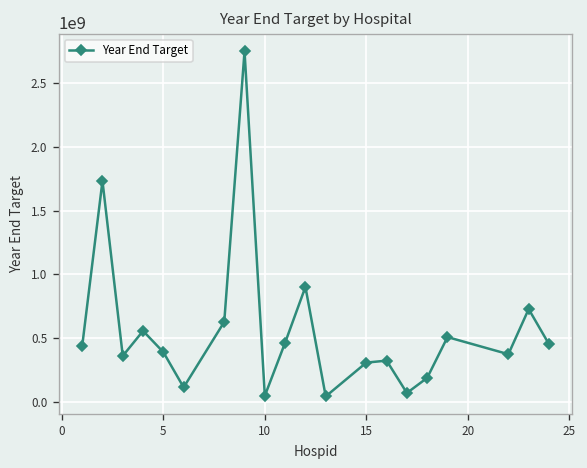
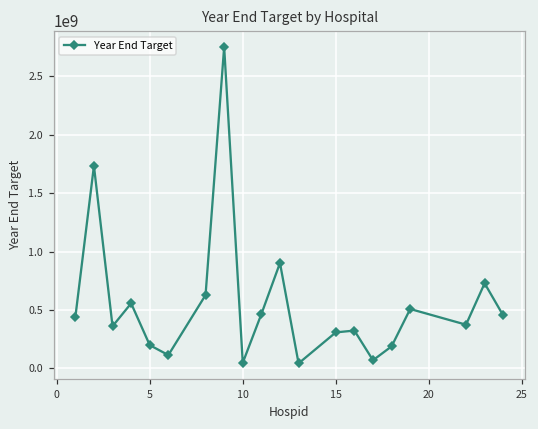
5: 390000000 -> 200000000
